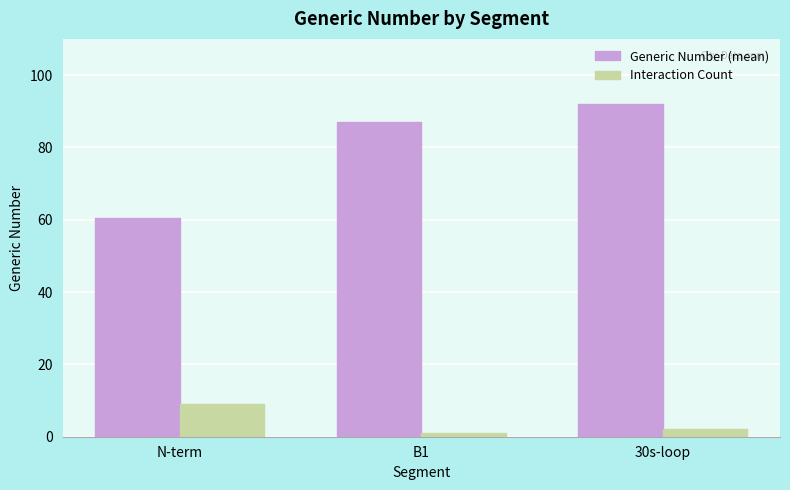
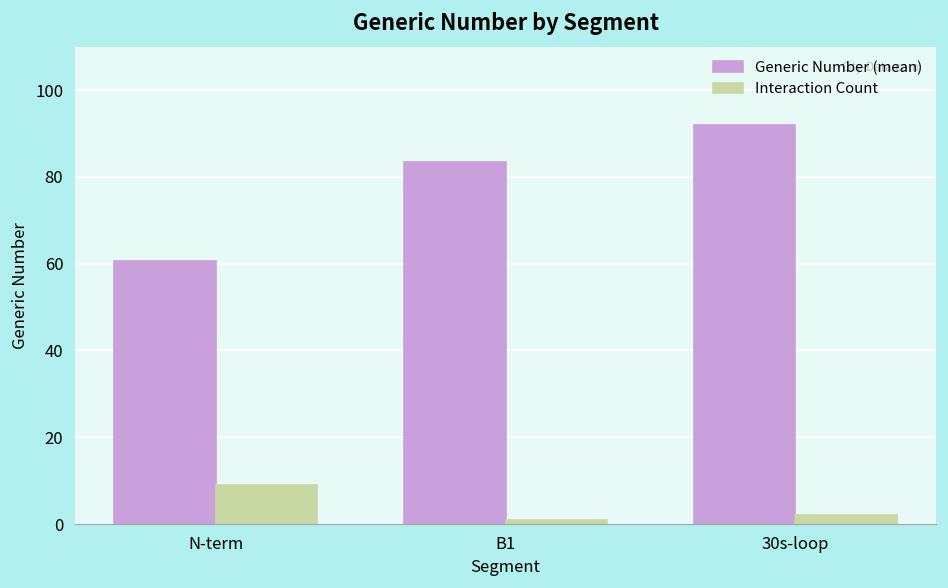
Generic Number (mean), B1: 87 -> 84
